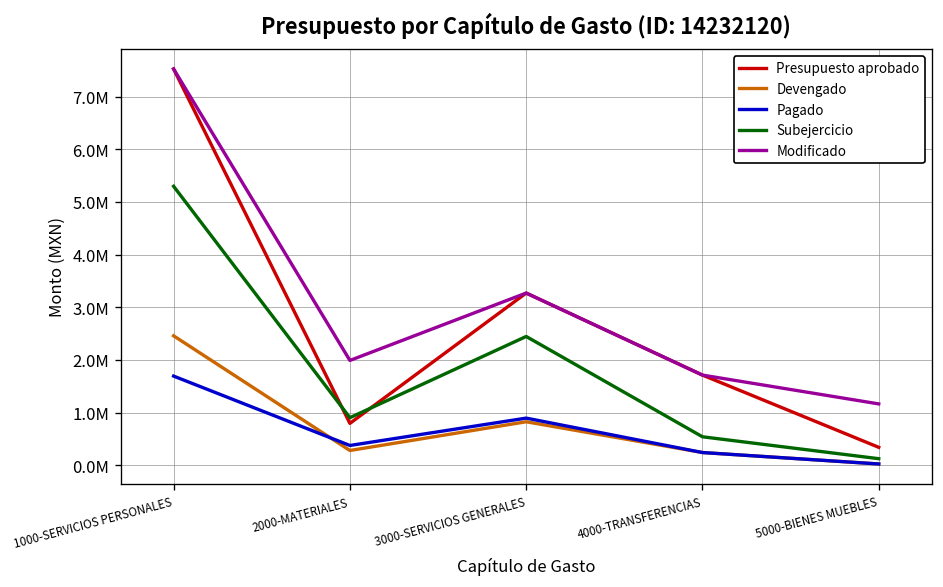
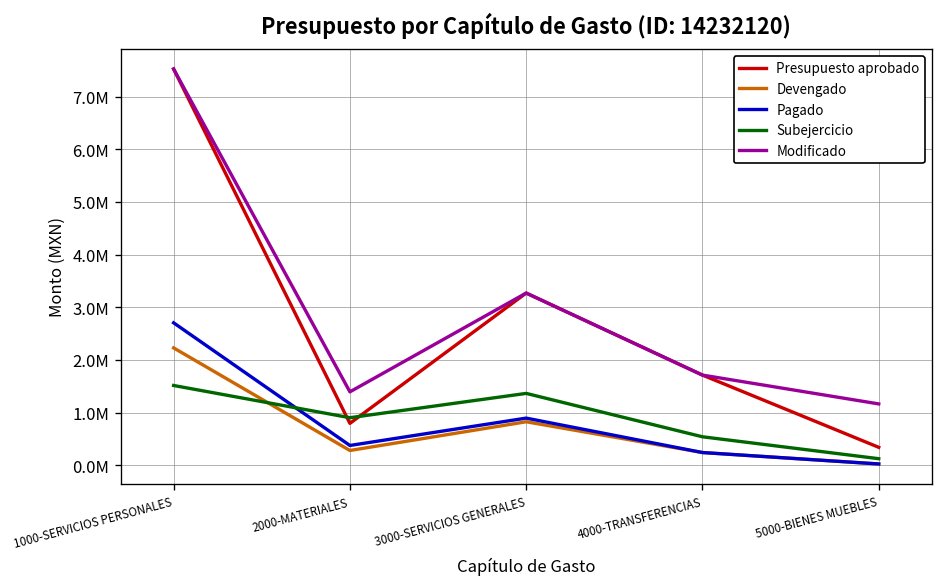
Devengado, 1000-SERVICIOS PERSONALES: 2500000 -> 2200000
Pagado, 1000-SERVICIOS PERSONALES: 1700000 -> 2700000
Subejercicio, 1000-SERVICIOS PERSONALES: 5300000 -> 1500000
Modificado, 2000-MATERIALES: 2000000 -> 1400000
Subejercicio, 3000-SERVICIOS GENERALES: 2400000 -> 1400000
